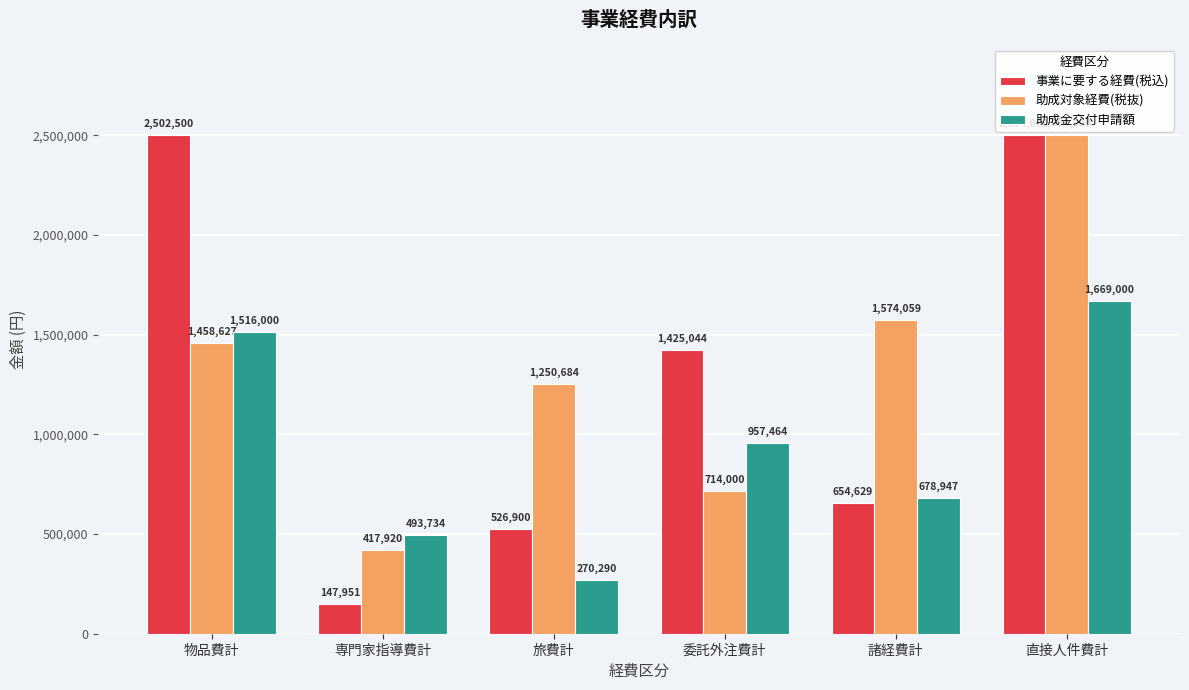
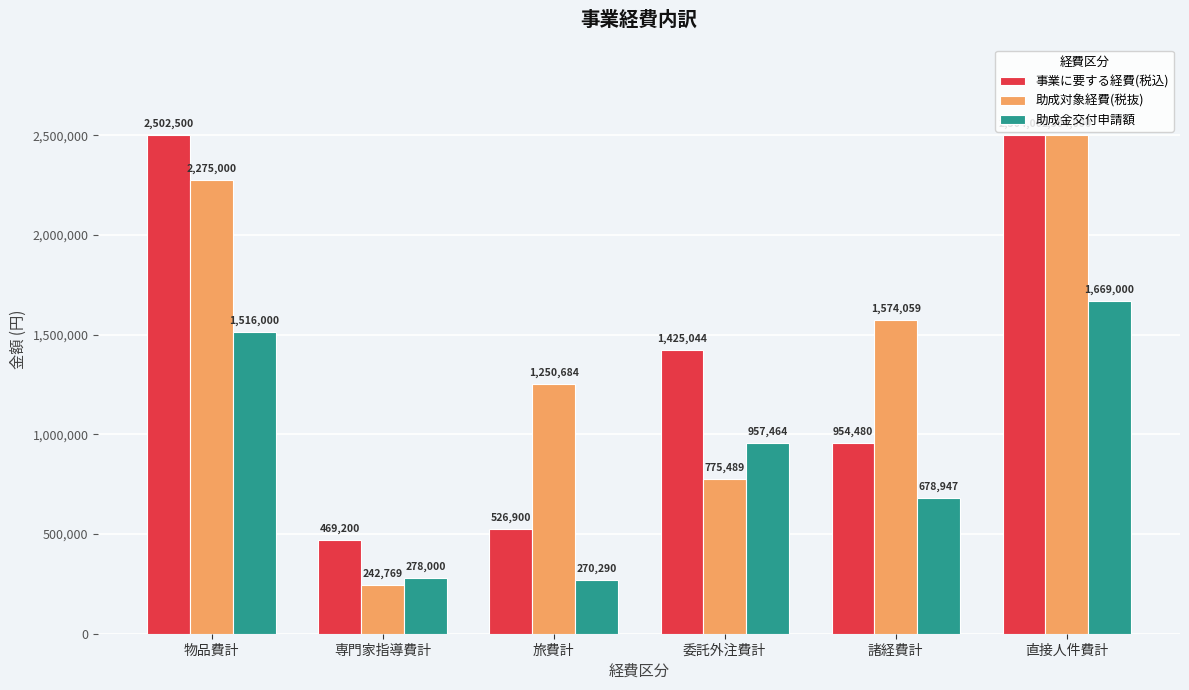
助成対象経費(税抜), 物品費計: 1,458,627 -> 2,275,000
事業に要する経費(税込), 専門家指導費計: 147,951 -> 469,200
助成対象経費(税抜), 専門家指導費計: 417,920 -> 242,769
助成金交付申請額, 専門家指導費計: 493,734 -> 278,000
助成対象経費(税抜), 委託外注費計: 714,000 -> 775,489
事業に要する経費(税込), 諸経費計: 654,629 -> 954,480
